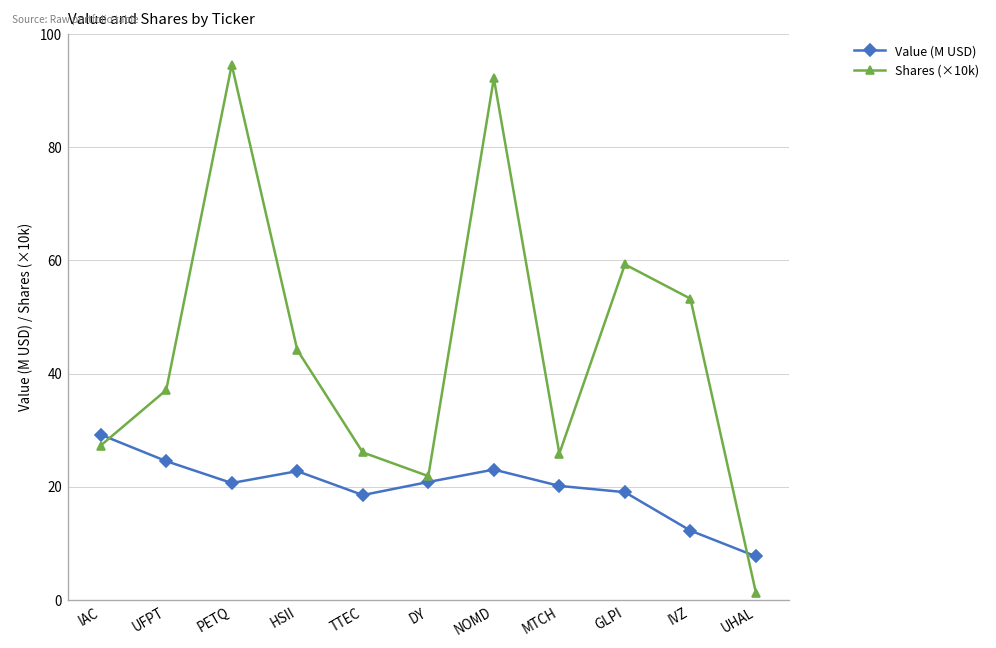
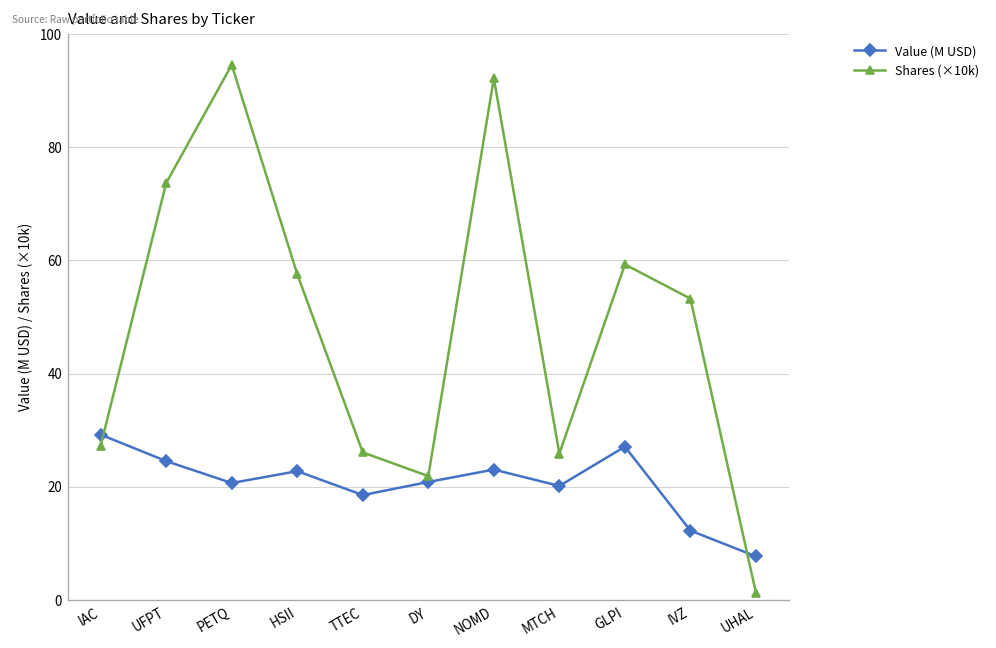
Shares (×10k), UFPT: 37 -> 74
Shares (×10k), HSII: 44 -> 58
Value (M USD), GLPI: 19 -> 27
